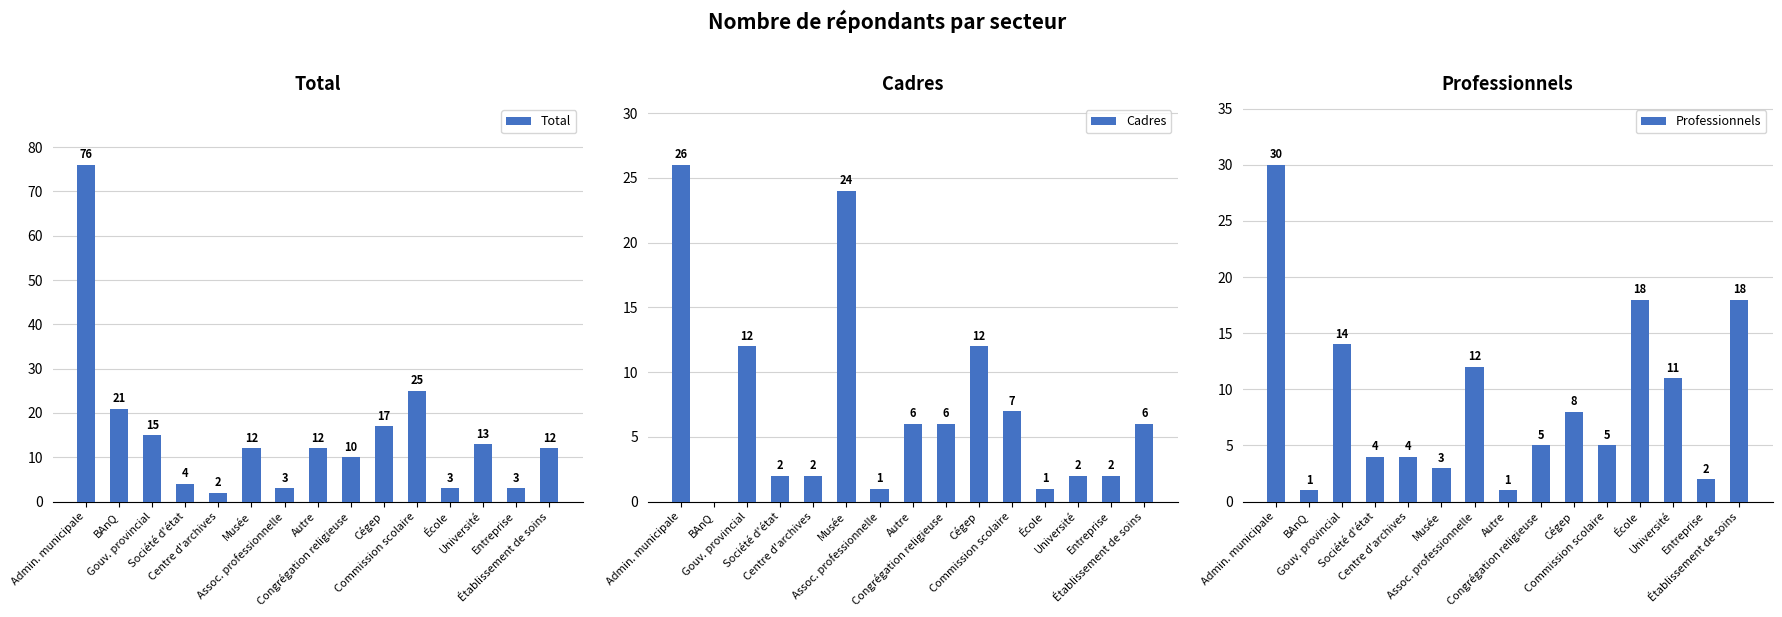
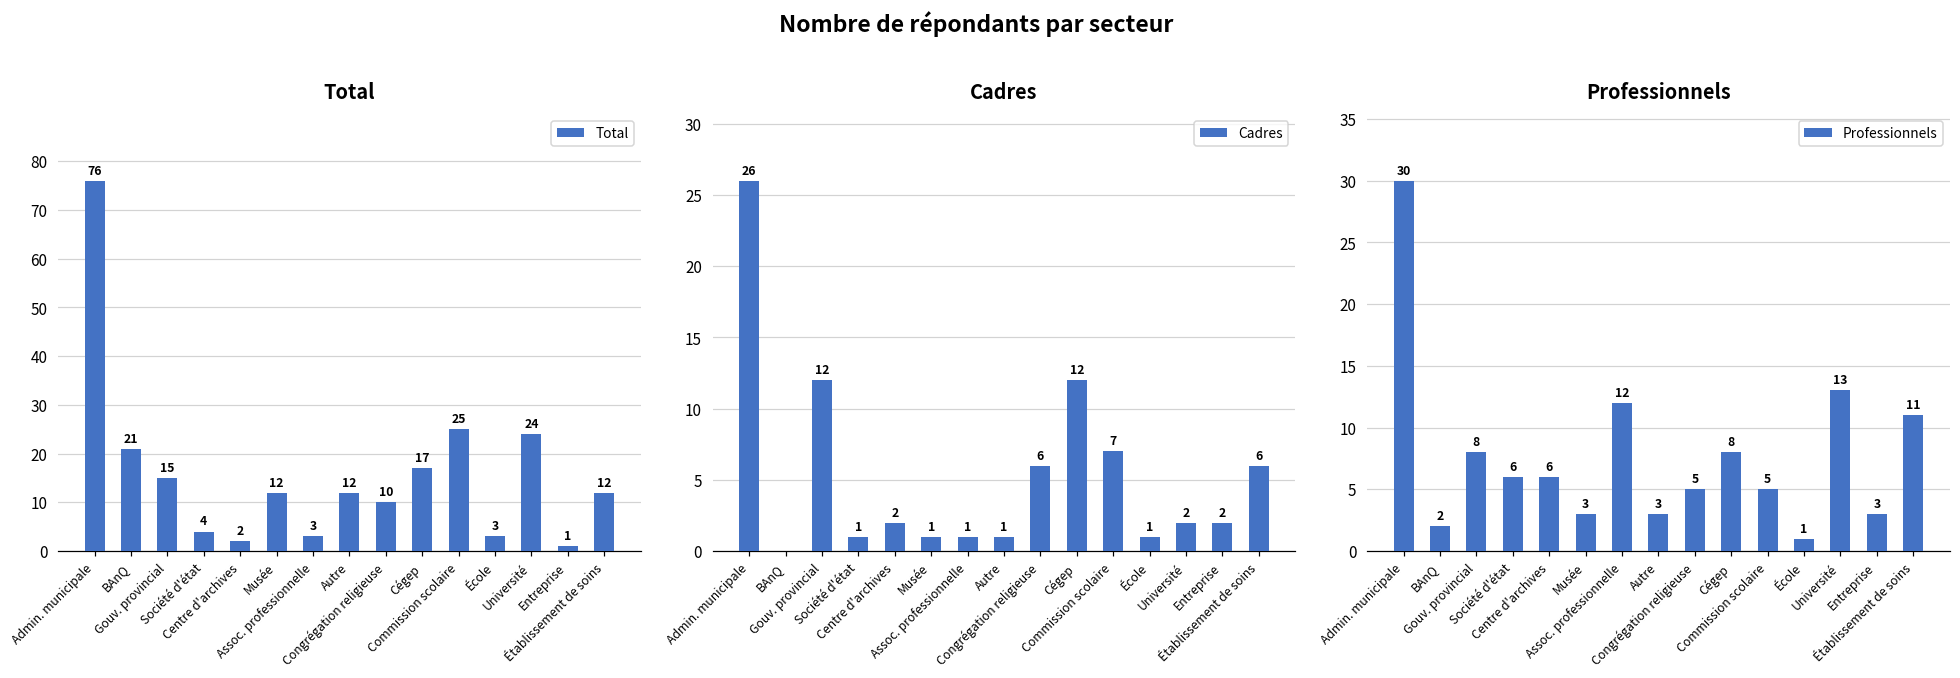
Total, Université: 13 -> 24
Total, Entreprise: 3 -> 1
Cadres, Société d'état: 2 -> 1
Cadres, Musée: 24 -> 1
Cadres, Autre: 6 -> 1
Professionnels, BAnQ: 1 -> 2
Professionnels, Gouv. provincial: 14 -> 8
Professionnels, Société d'état: 4 -> 6
Professionnels, Centre d'archives: 4 -> 6
Professionnels, Autre: 1 -> 3
Professionnels, École: 18 -> 1
Professionnels, Université: 11 -> 13
Professionnels, Entreprise: 2 -> 3
Professionnels, Établissement de soins: 18 -> 11
